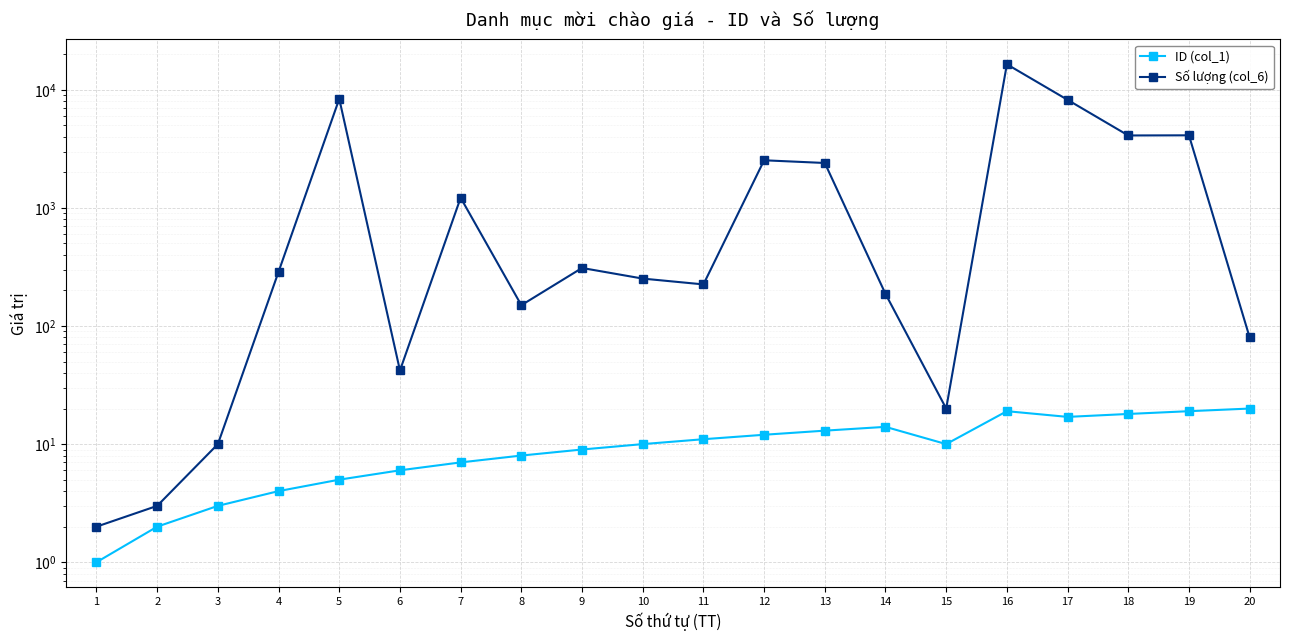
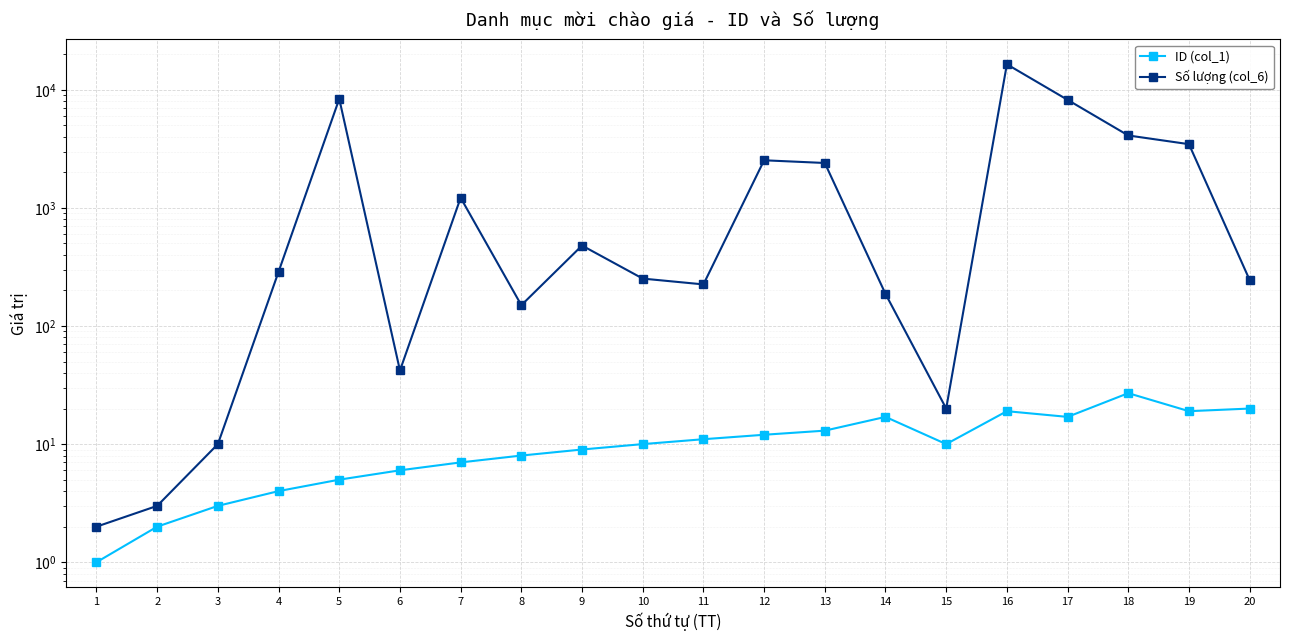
Số lượng (col_6), 9: 310 -> 480
ID (col_1), 14: 14 -> 17
ID (col_1), 18: 18 -> 27
Số lượng (col_6), 19: 4100 -> 3500
Số lượng (col_6), 20: 80 -> 250
